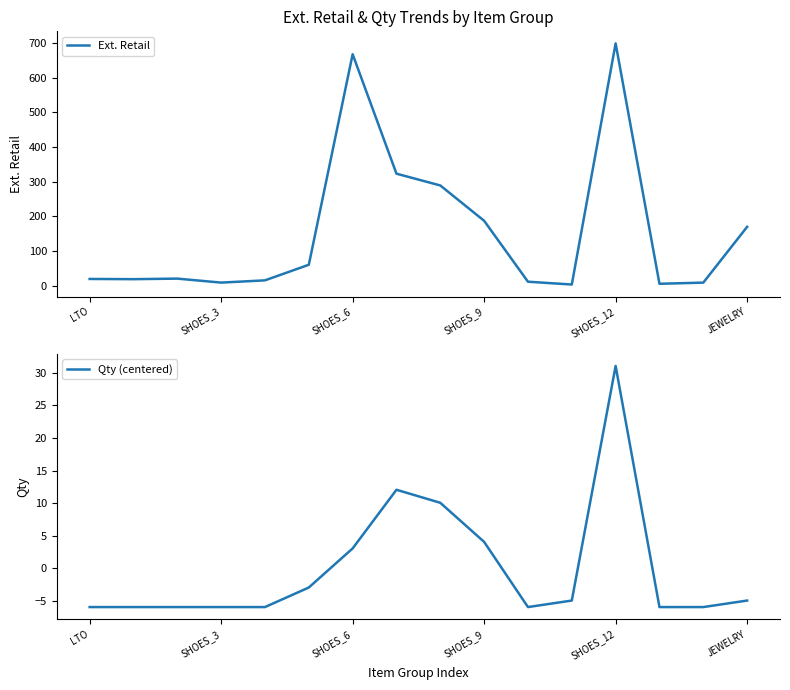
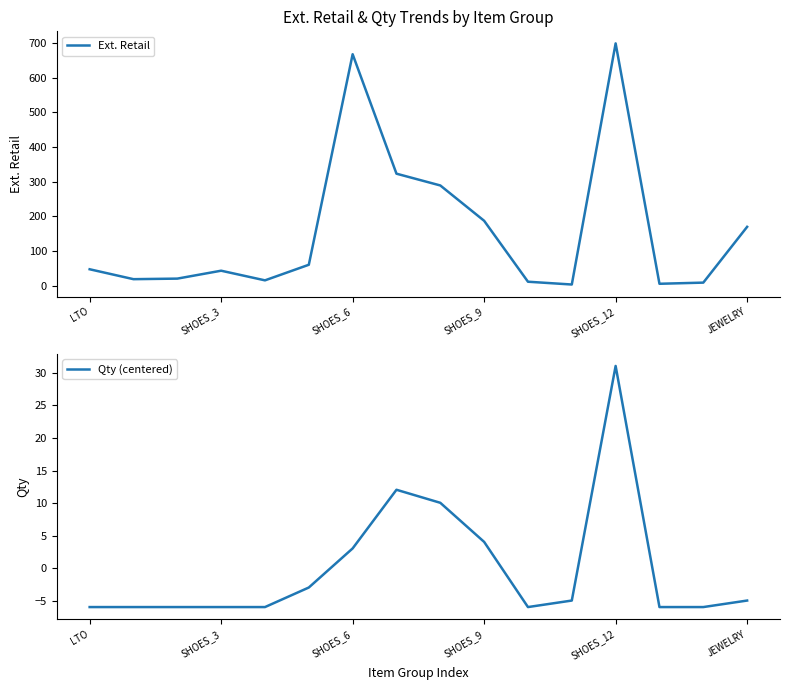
Ext. Retail & Qty Trends by Item Group, LTO: 20 -> 50
Ext. Retail & Qty Trends by Item Group, SHOES_3: 10 -> 40
